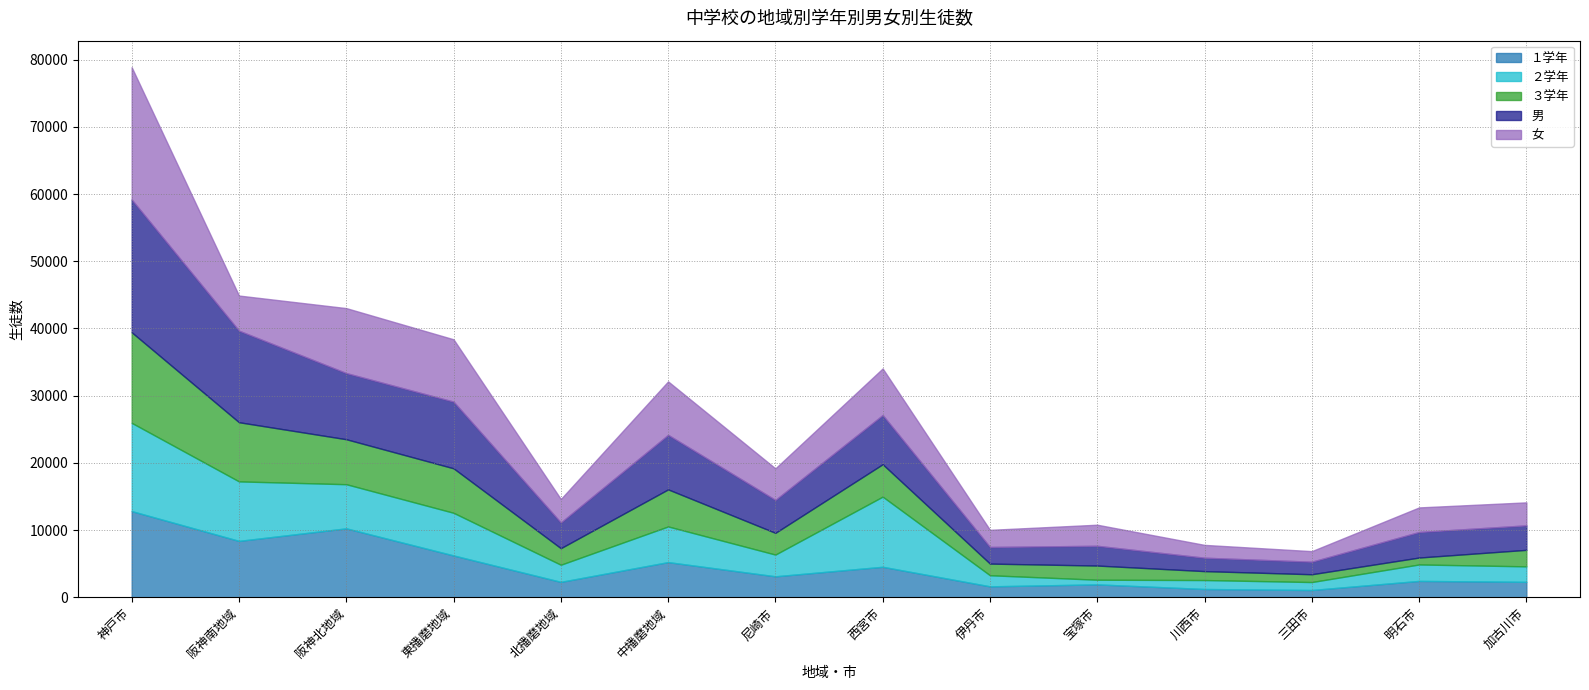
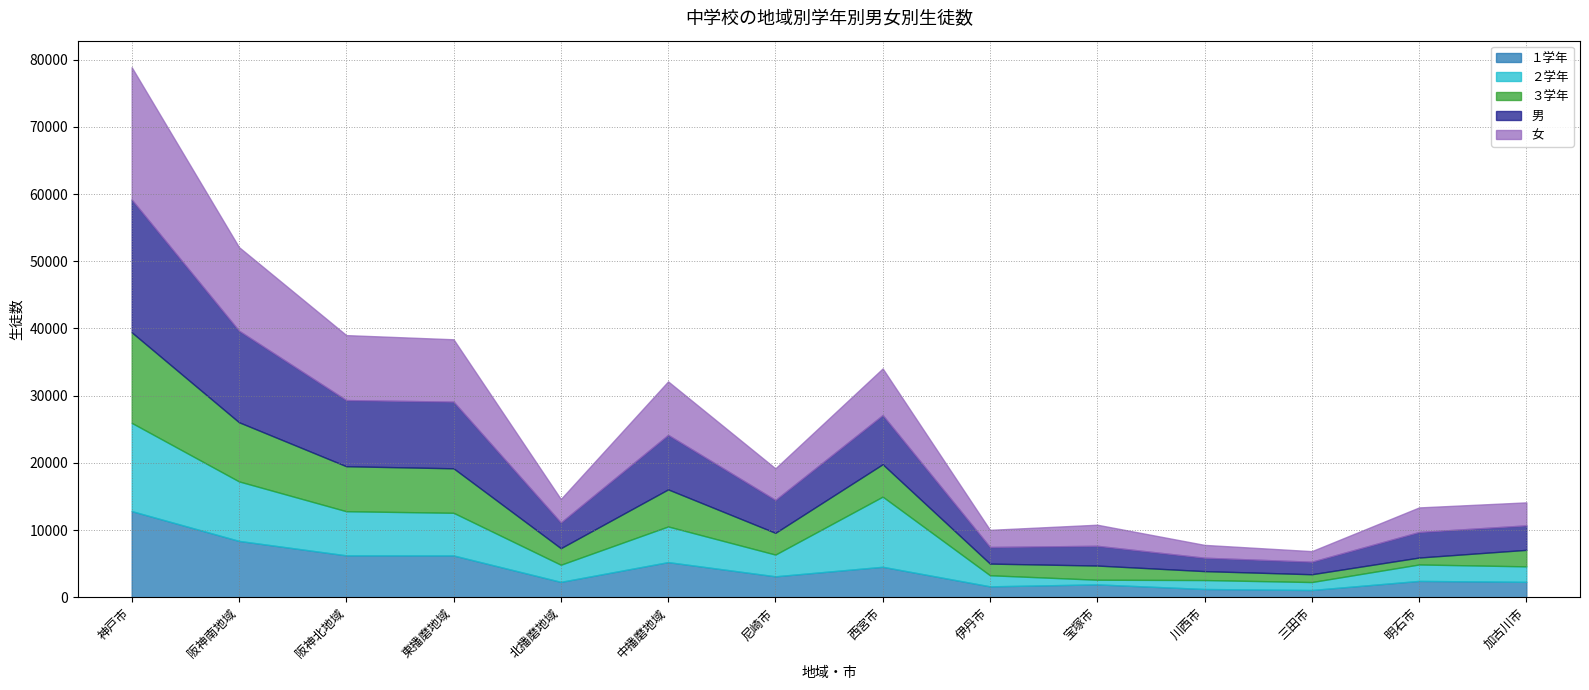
女, 阪神南地域: 5000 -> 12000
１学年, 阪神北地域: 10000 -> 6000
